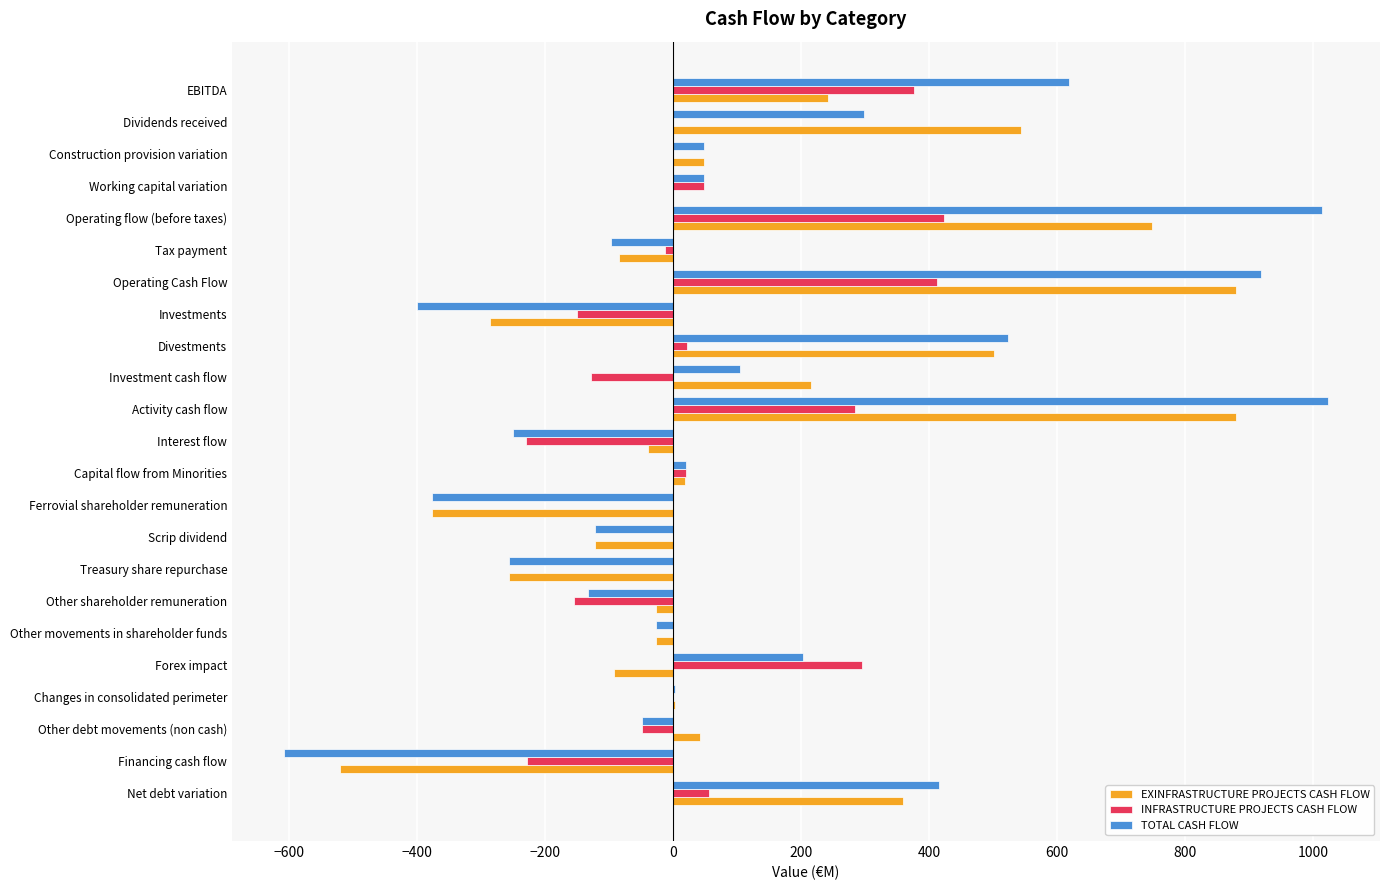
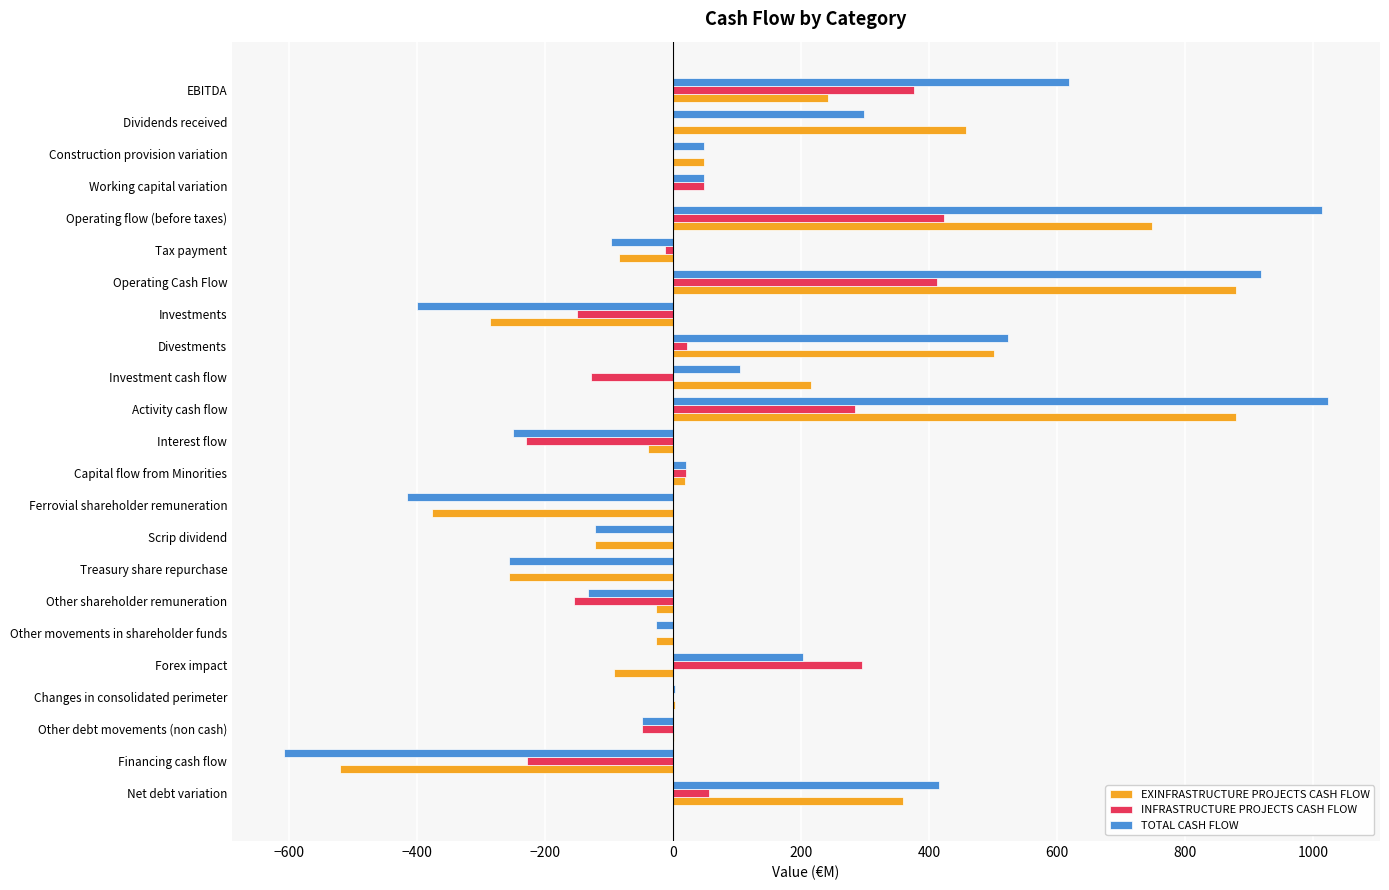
EXINFRASTRUCTURE PROJECTS CASH FLOW, Dividends received: 540 -> 460
TOTAL CASH FLOW, Ferrovial shareholder remuneration: -380 -> -420
EXINFRASTRUCTURE PROJECTS CASH FLOW, Other debt movements (non cash): 40 -> 0
